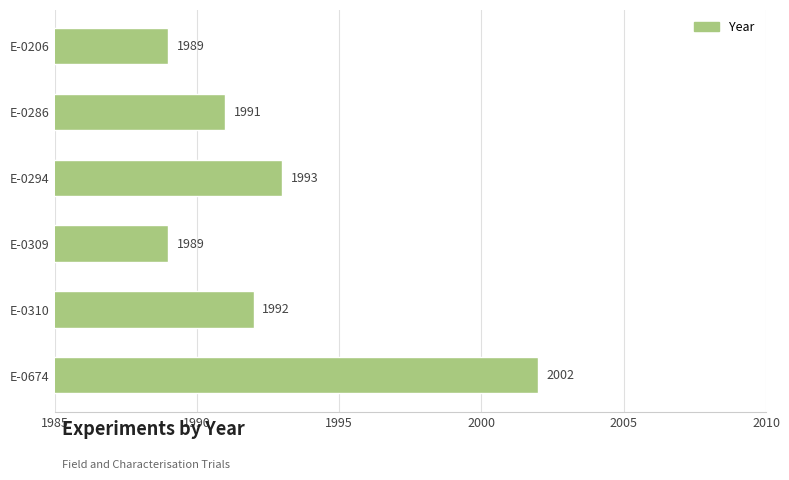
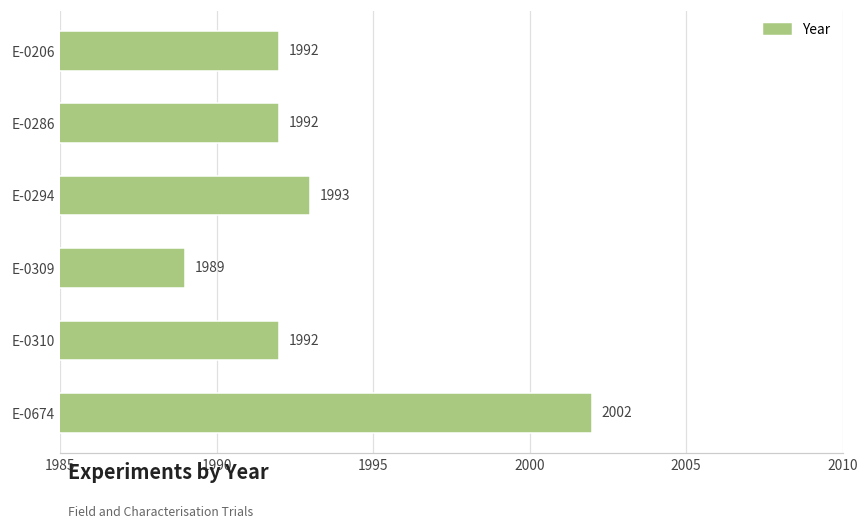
E-0206: 1989 -> 1992
E-0286: 1991 -> 1992
